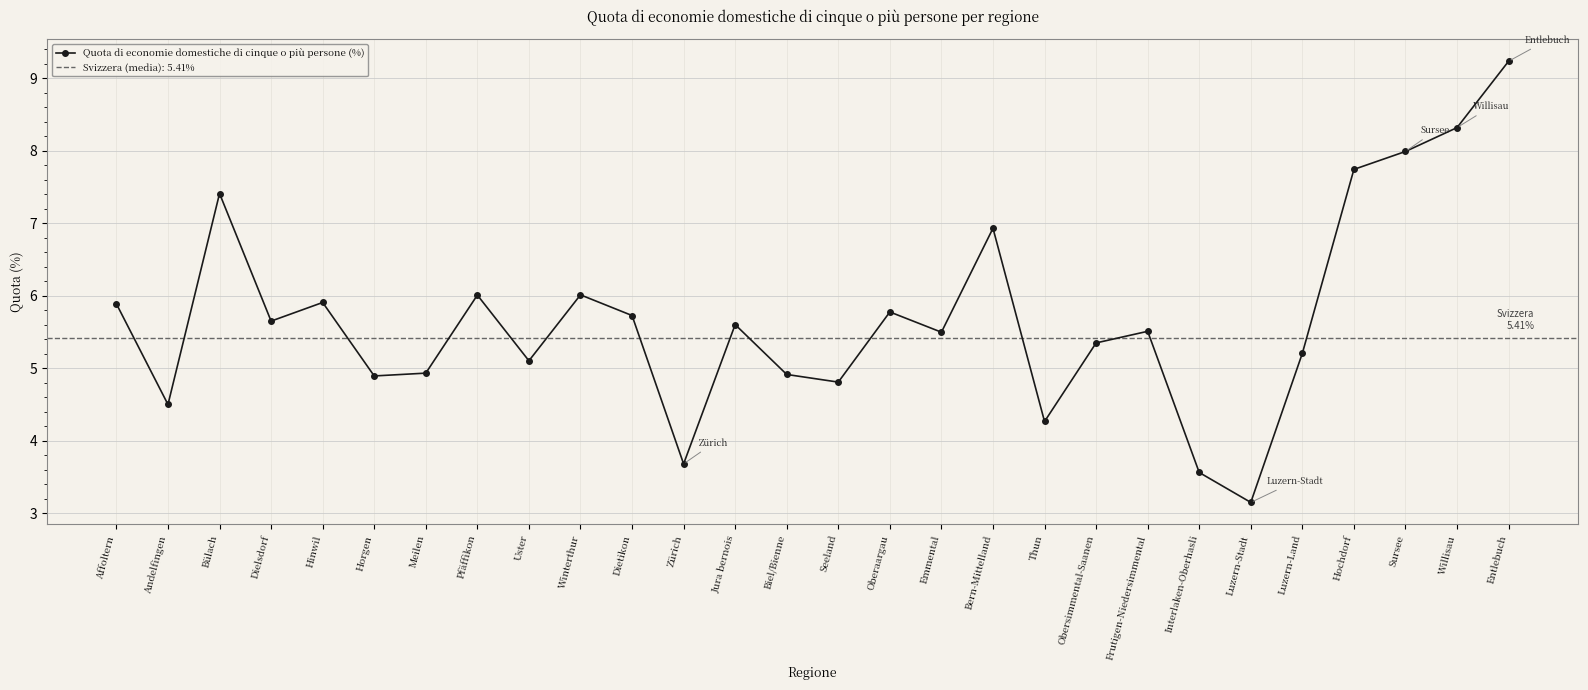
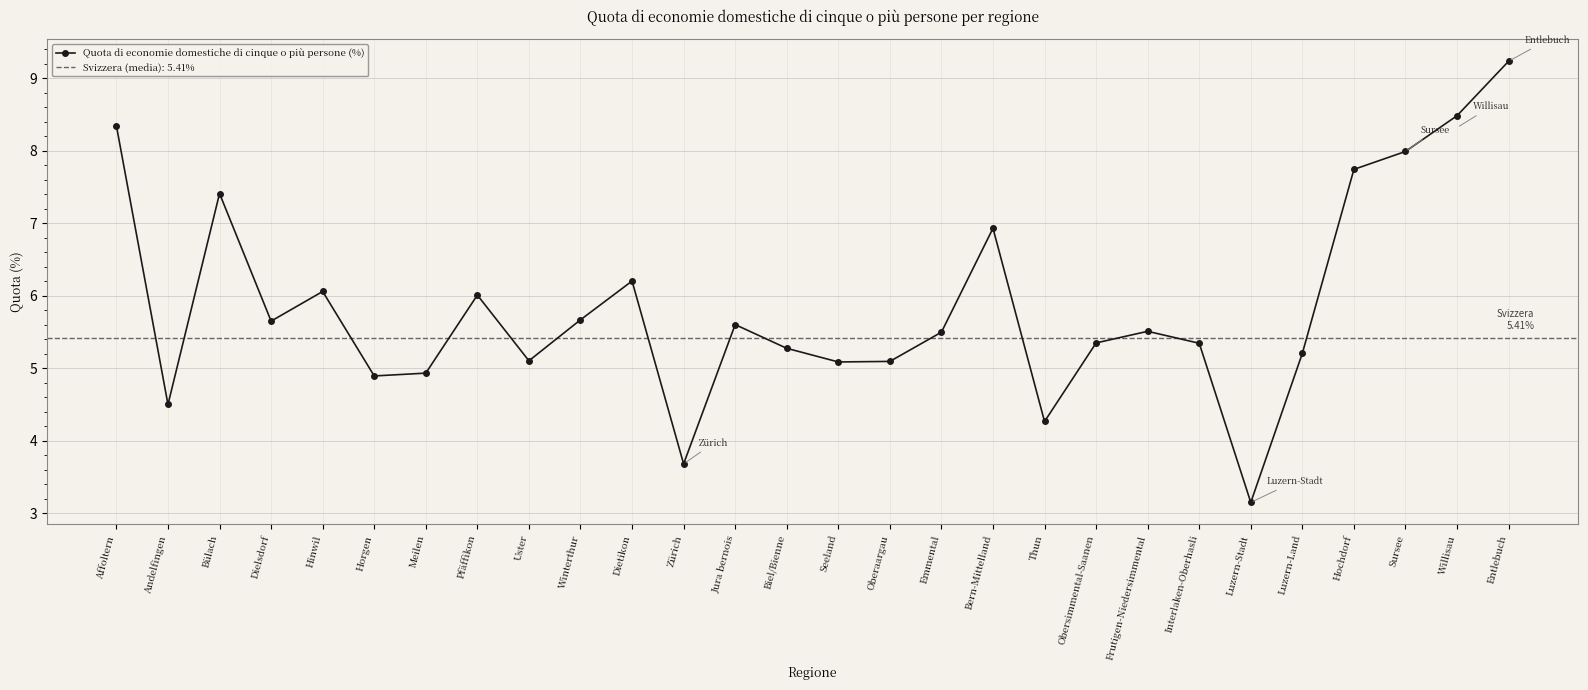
Affoltern: 5.9 -> 8.3
Hinwil: 5.9 -> 6.1
Winterthur: 6.0 -> 5.7
Dietikon: 5.7 -> 6.2
Biel/Bienne: 4.9 -> 5.3
Seeland: 4.8 -> 5.1
Oberaargau: 5.8 -> 5.1
Interlaken-Oberhasli: 3.6 -> 5.3
Willisau: 8.3 -> 8.5
